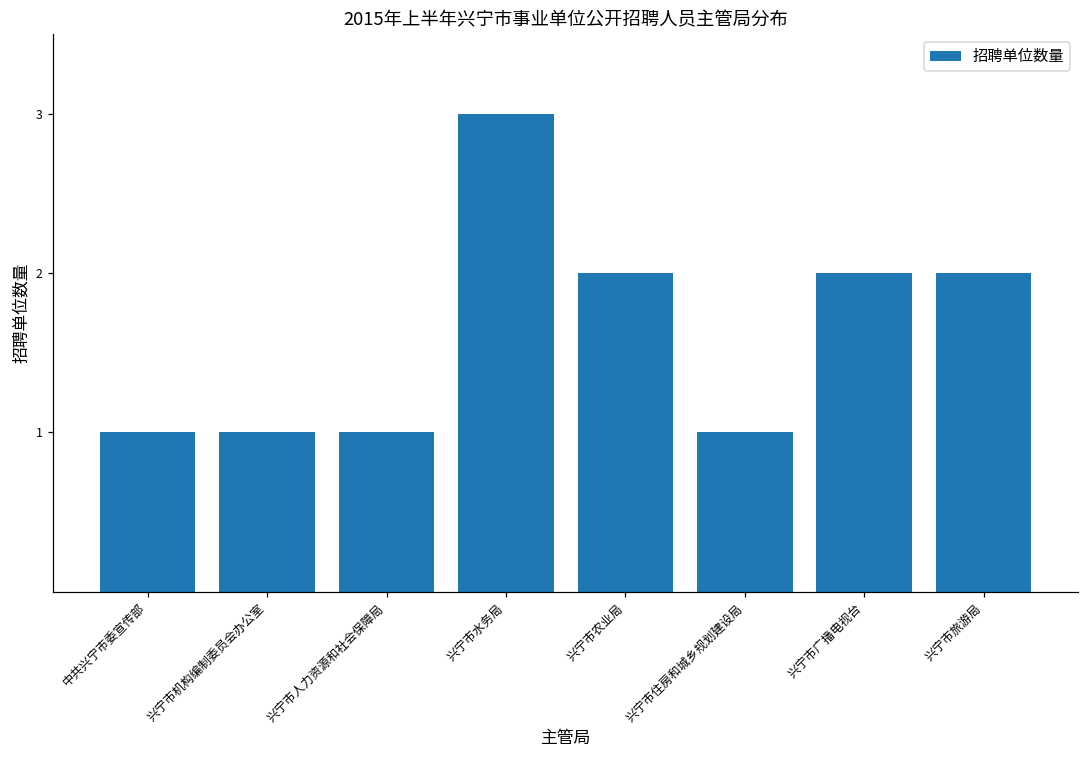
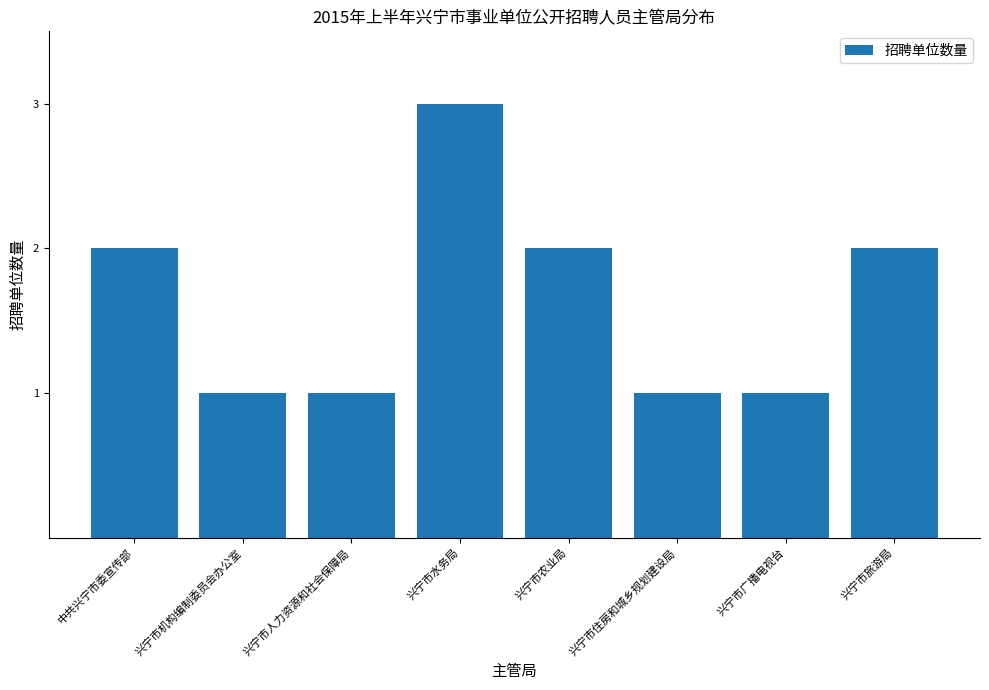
中共兴宁市委宣传部: 1 -> 2
兴宁市广播电视台: 2 -> 1
